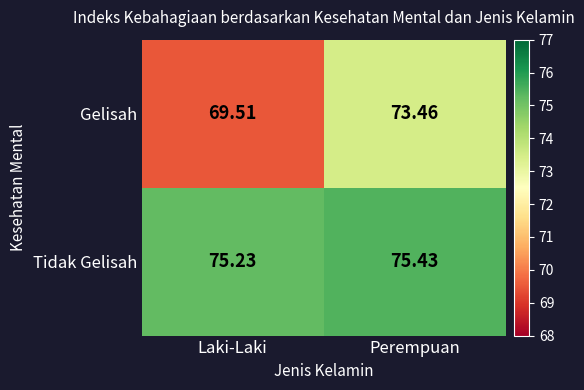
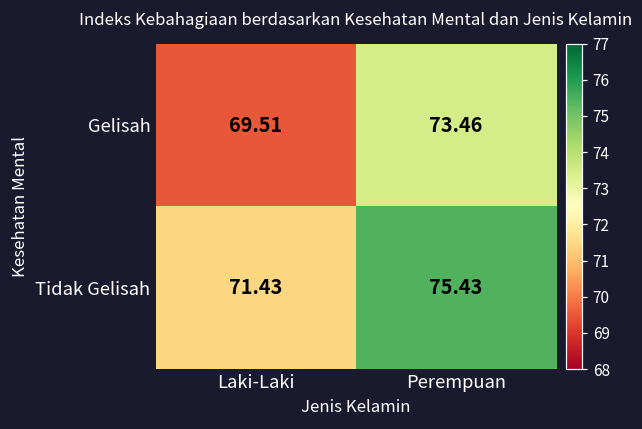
Tidak Gelisah, Laki-Laki: 75.23 -> 71.43
